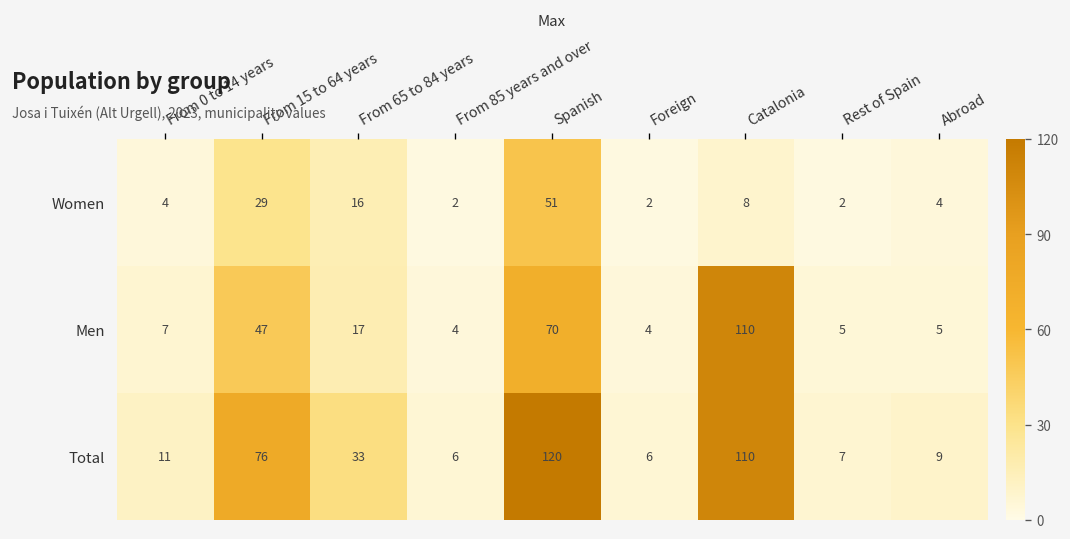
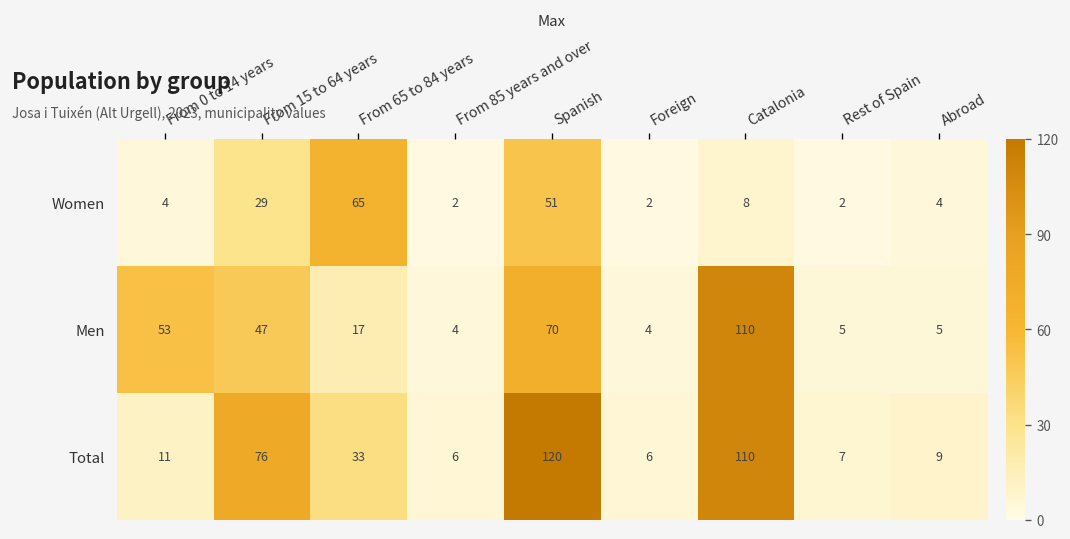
Women, From 65 to 84 years: 16 -> 65
Men, From 0 to 14 years: 7 -> 53
